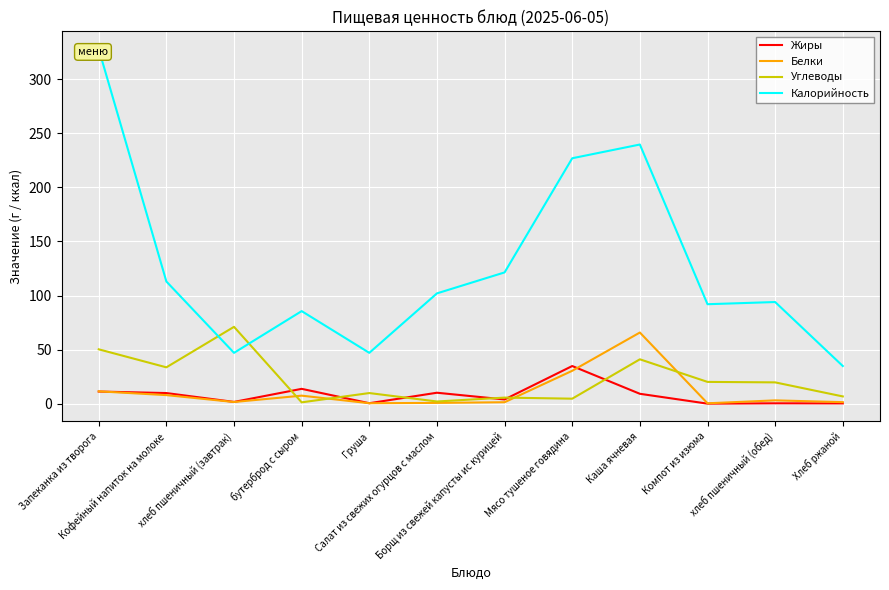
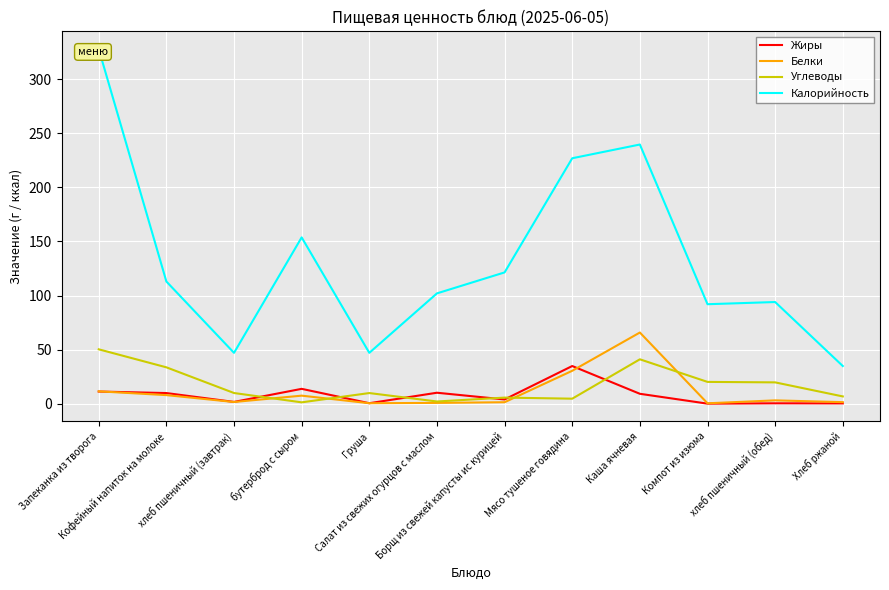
Углеводы, хлеб пшеничный (завтрак): 71 -> 10
Калорийность, бутерброд с сыром: 86 -> 154
